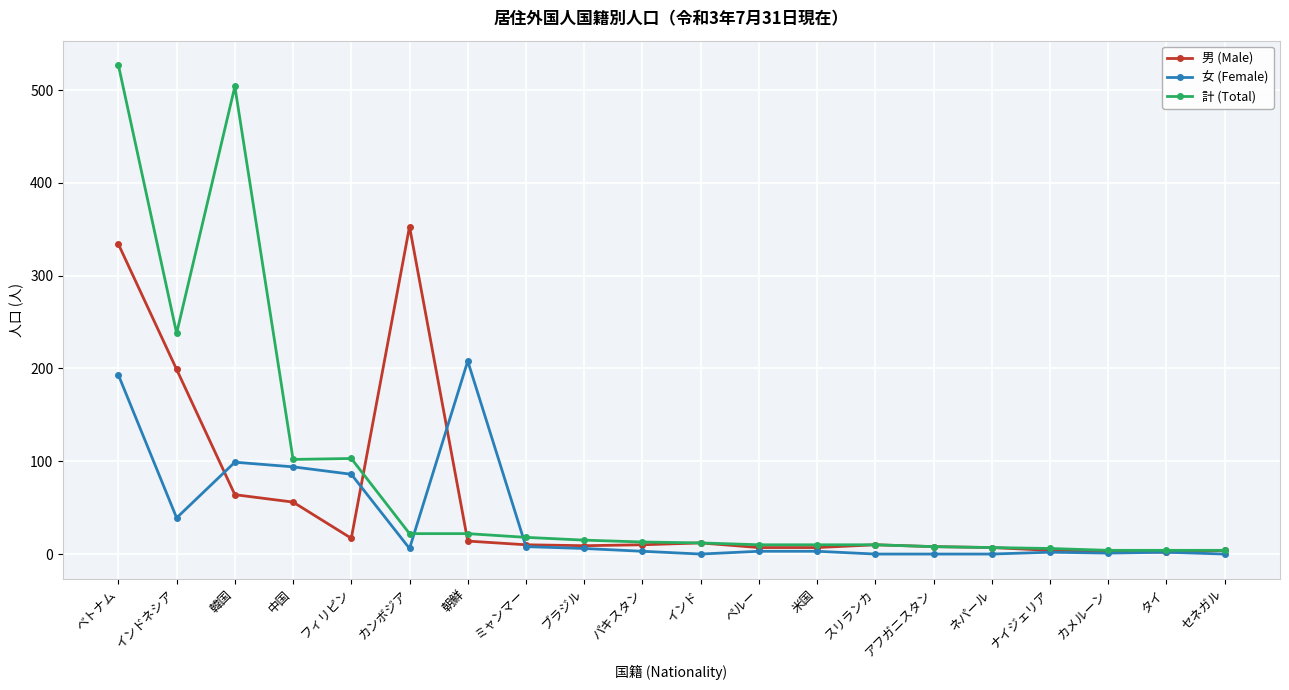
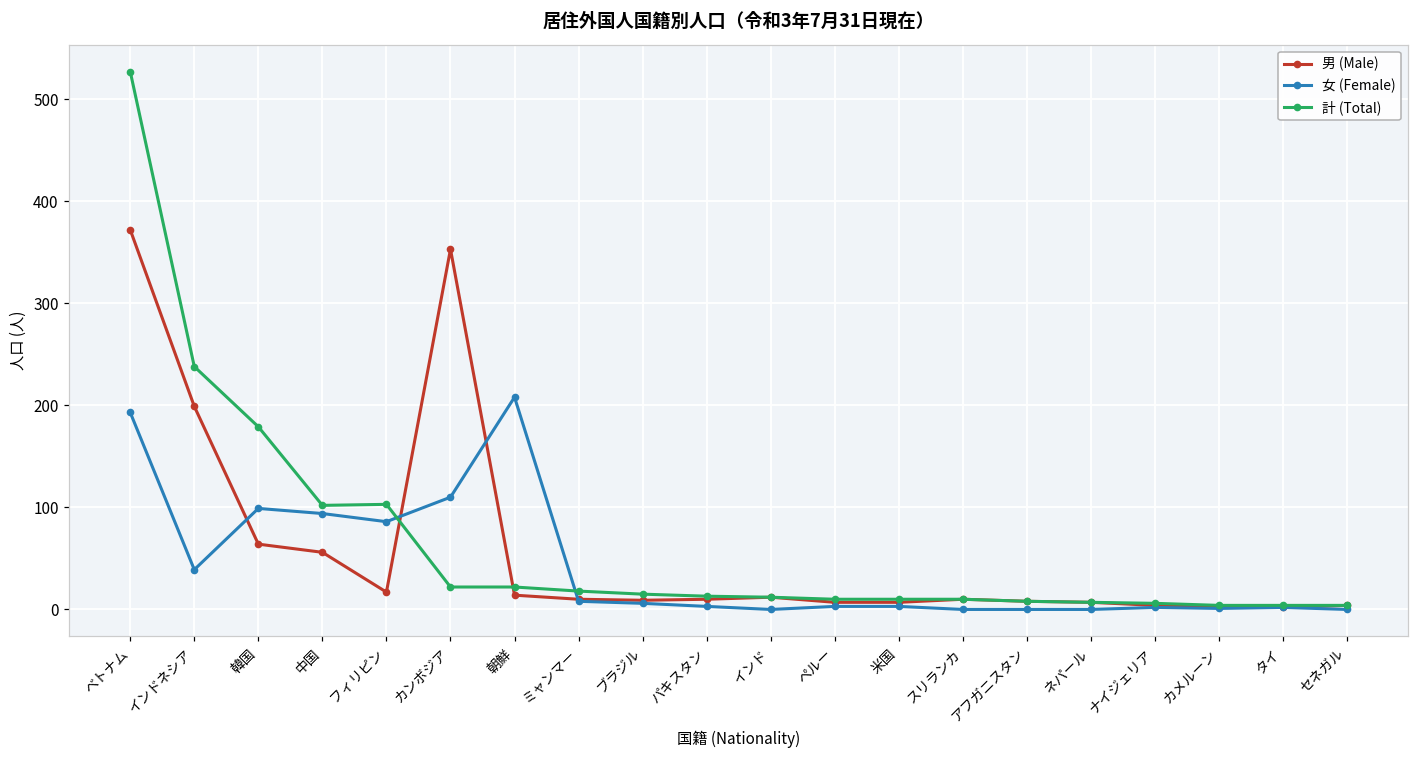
男 (Male), ベトナム: 330 -> 370
計 (Total), 韓国: 500 -> 180
女 (Female), カンボジア: 10 -> 110
